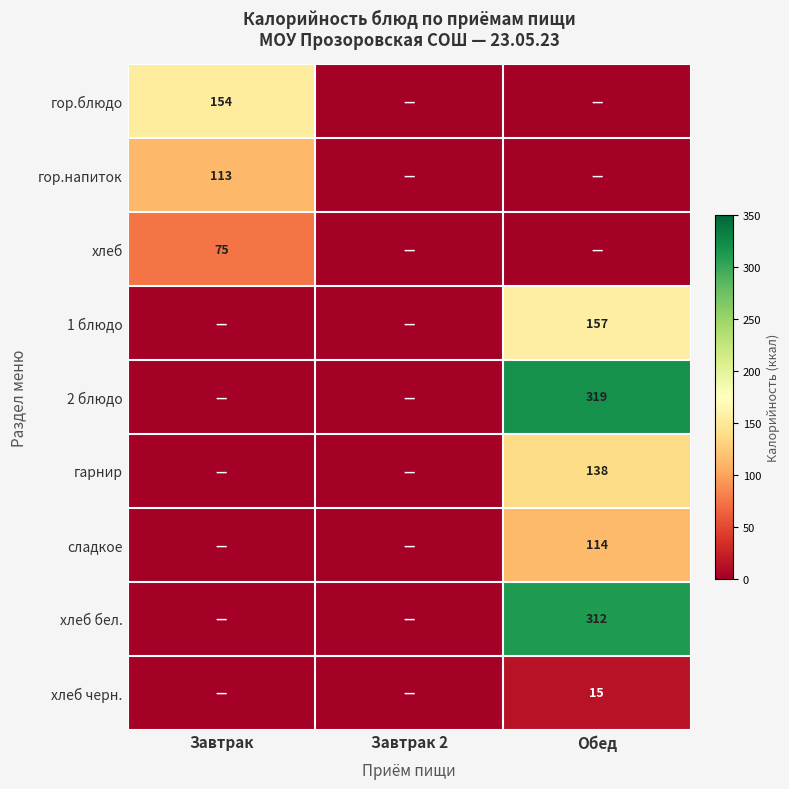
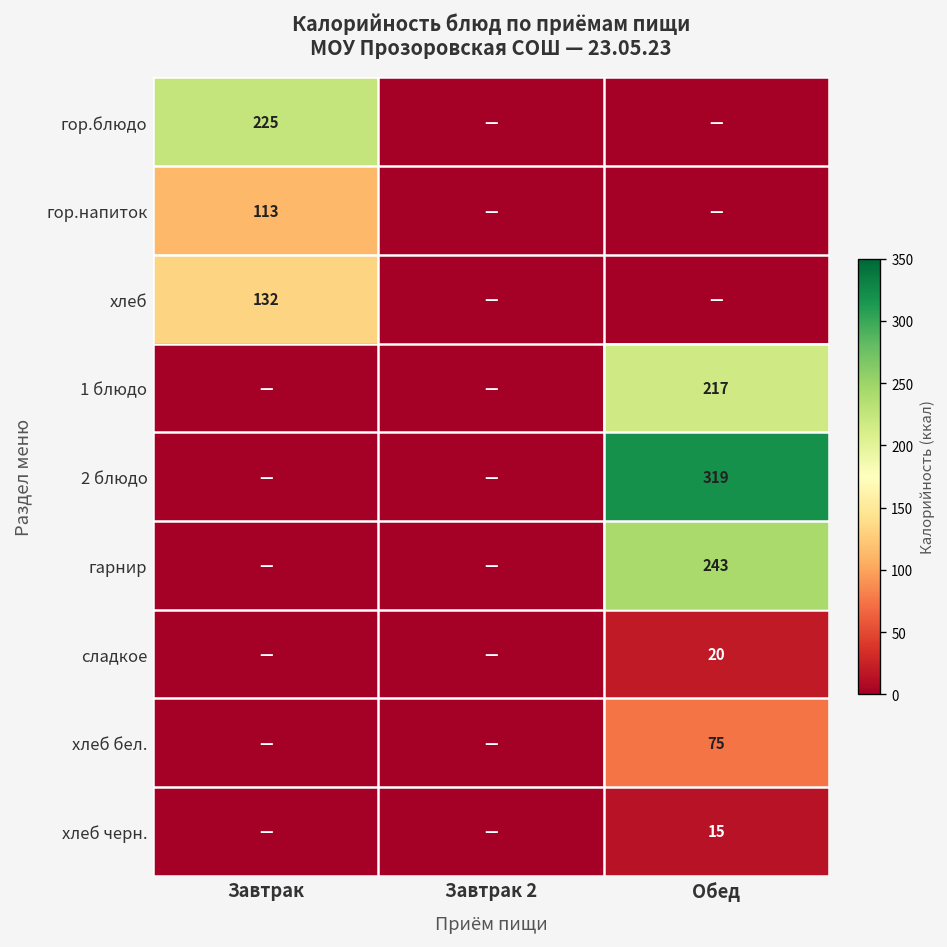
гор.блюдо, Завтрак: 154 -> 225
хлеб, Завтрак: 75 -> 132
1 блюдо, Обед: 157 -> 217
гарнир, Обед: 138 -> 243
сладкое, Обед: 114 -> 20
хлеб бел., Обед: 312 -> 75
